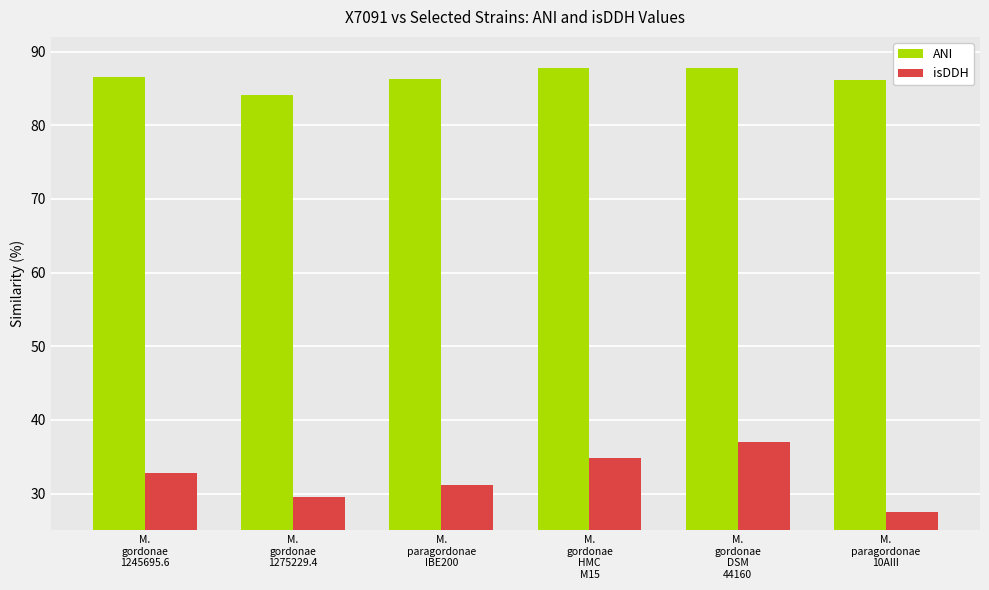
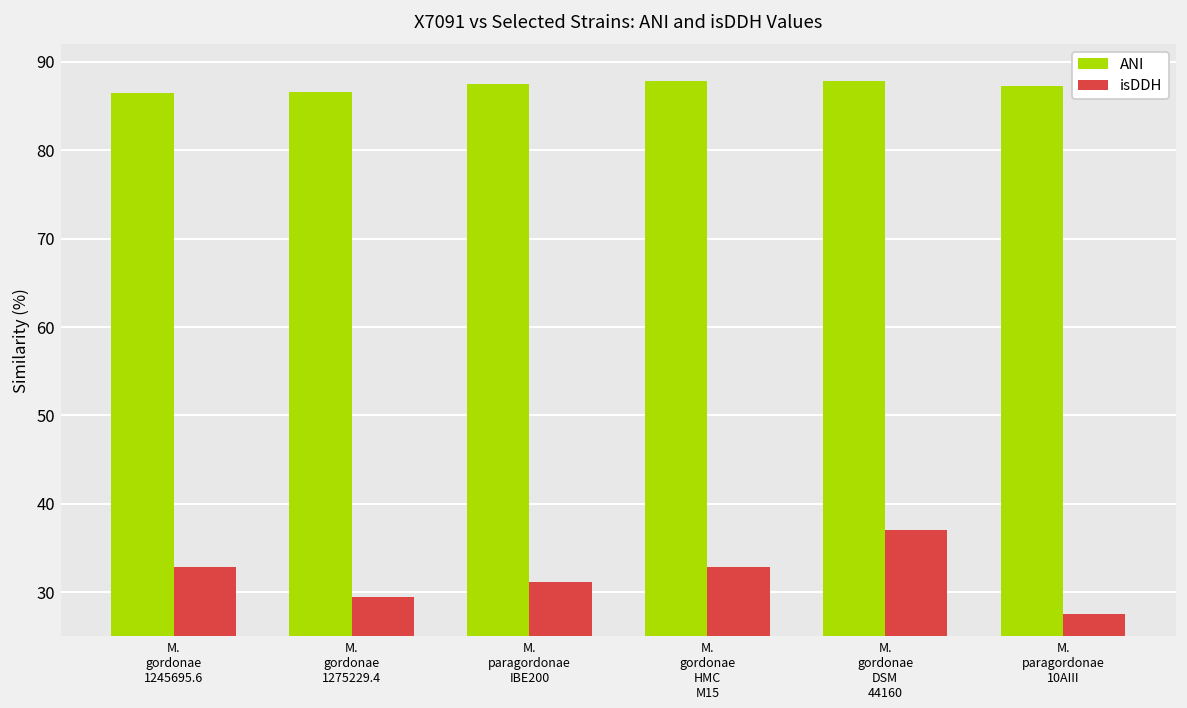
ANI, M. gordonae 1275229.4: 84 -> 87
ANI, M. paragordonae IBE200: 86 -> 88
isDDH, M. gordonae HMC M15: 35 -> 33
ANI, M. paragordonae 10AIII: 86 -> 87
